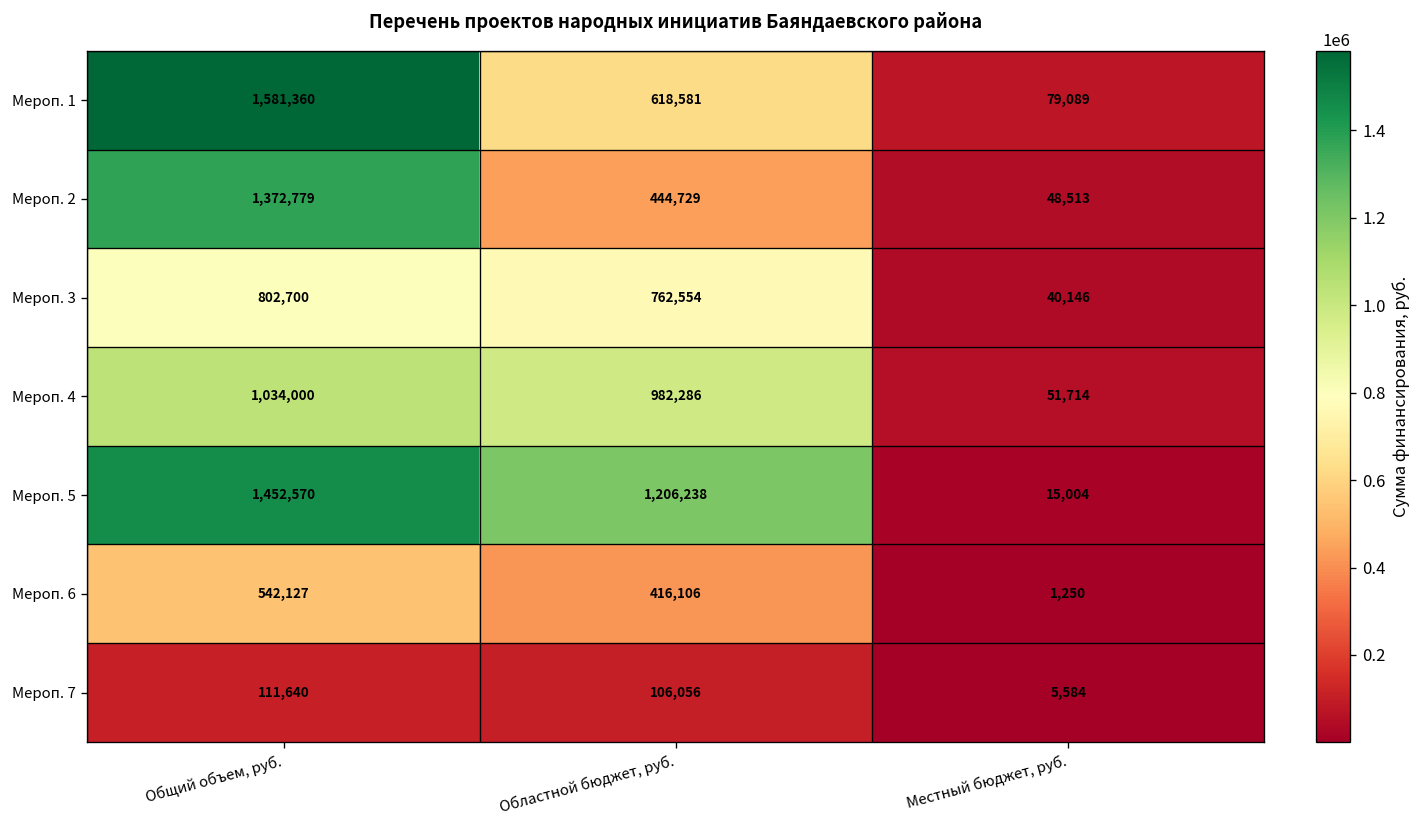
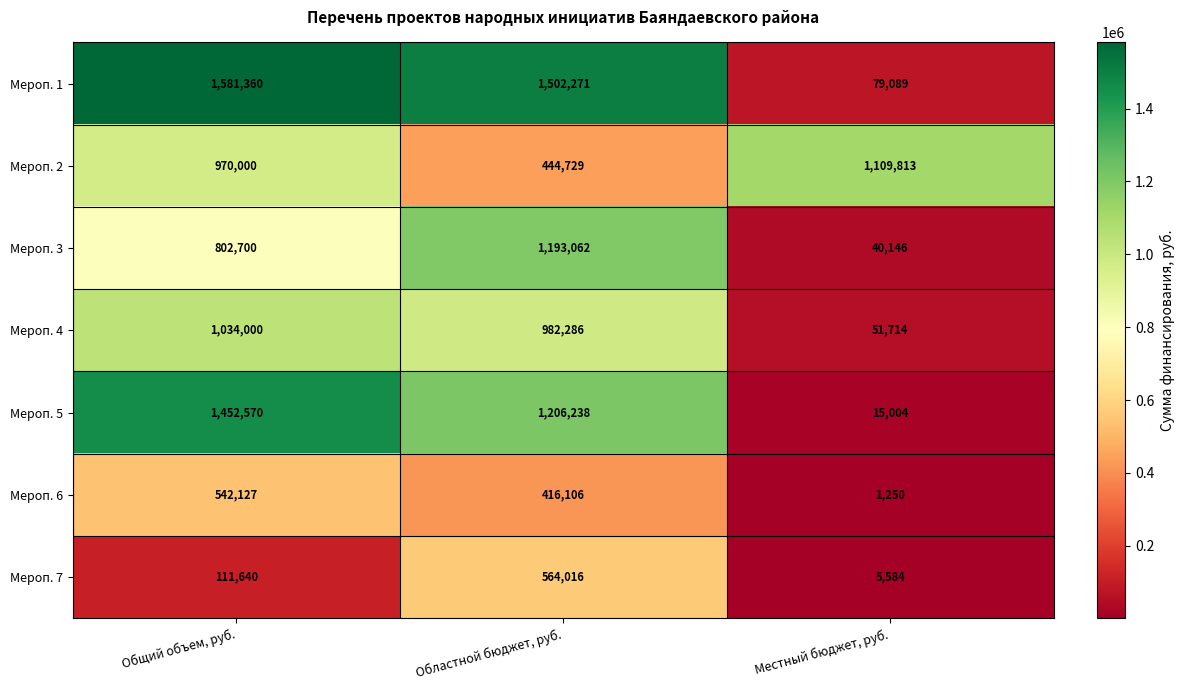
Мероп. 1, Областной бюджет, руб.: 618,581 -> 1,502,271
Мероп. 2, Общий объем, руб.: 1,372,779 -> 970,000
Мероп. 2, Местный бюджет, руб.: 48,513 -> 1,109,813
Мероп. 3, Областной бюджет, руб.: 762,554 -> 1,193,062
Мероп. 7, Областной бюджет, руб.: 106,056 -> 564,016
